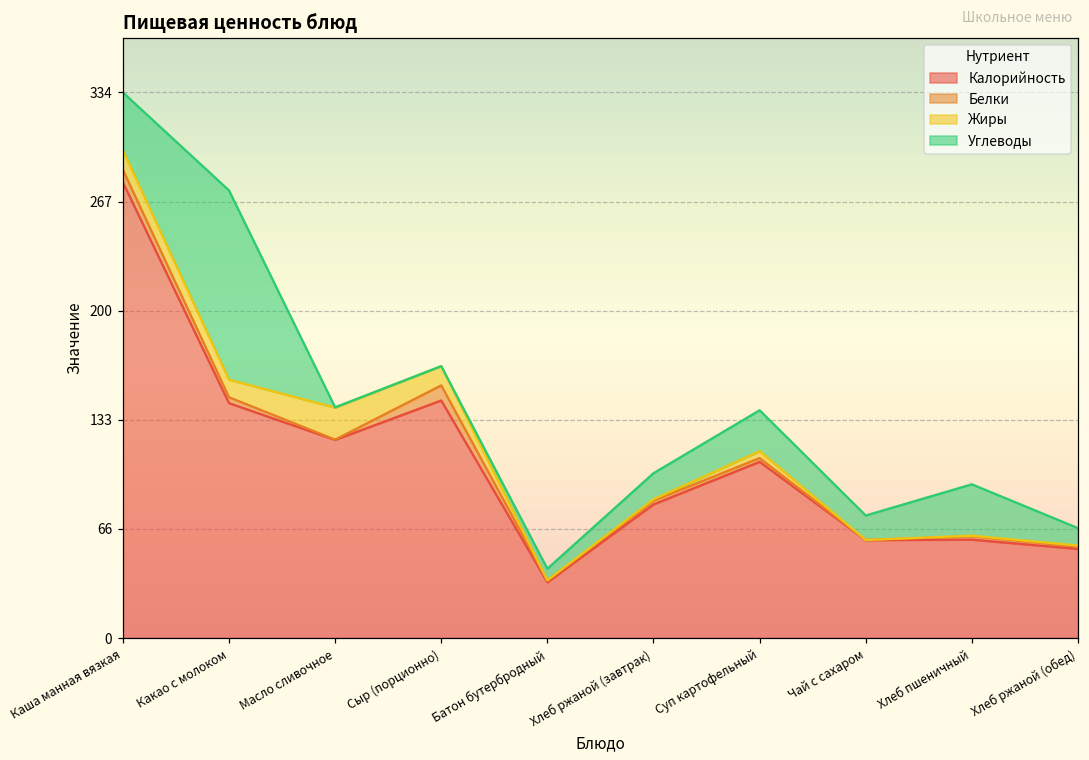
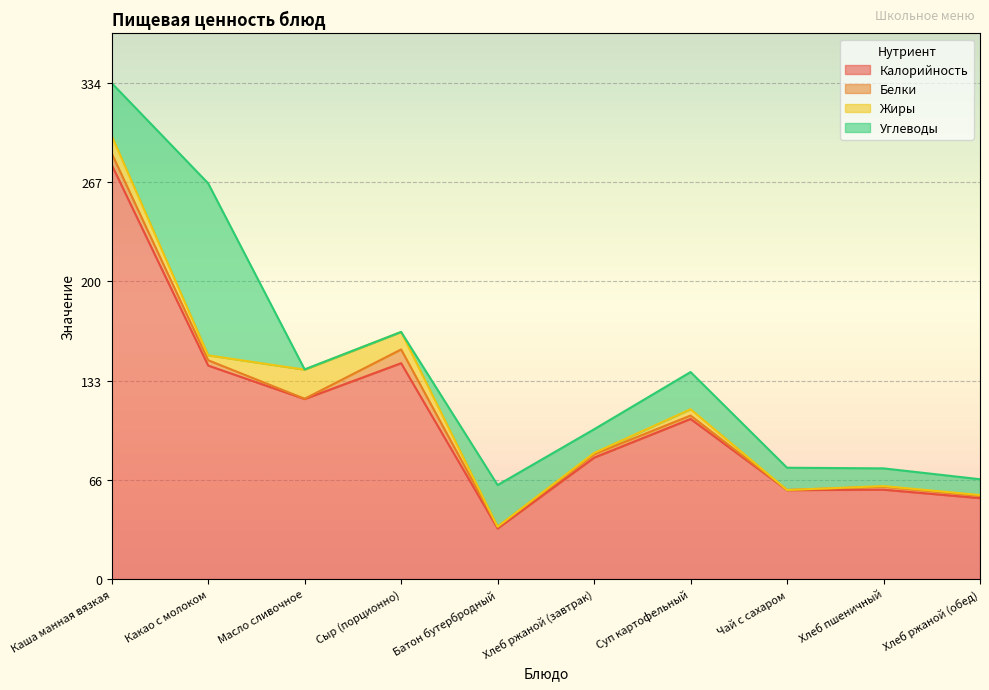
Жиры, Какао с молоком: 11 -> 3
Углеводы, Батон бутербродный: 7 -> 28
Углеводы, Хлеб пшеничный: 31 -> 12
